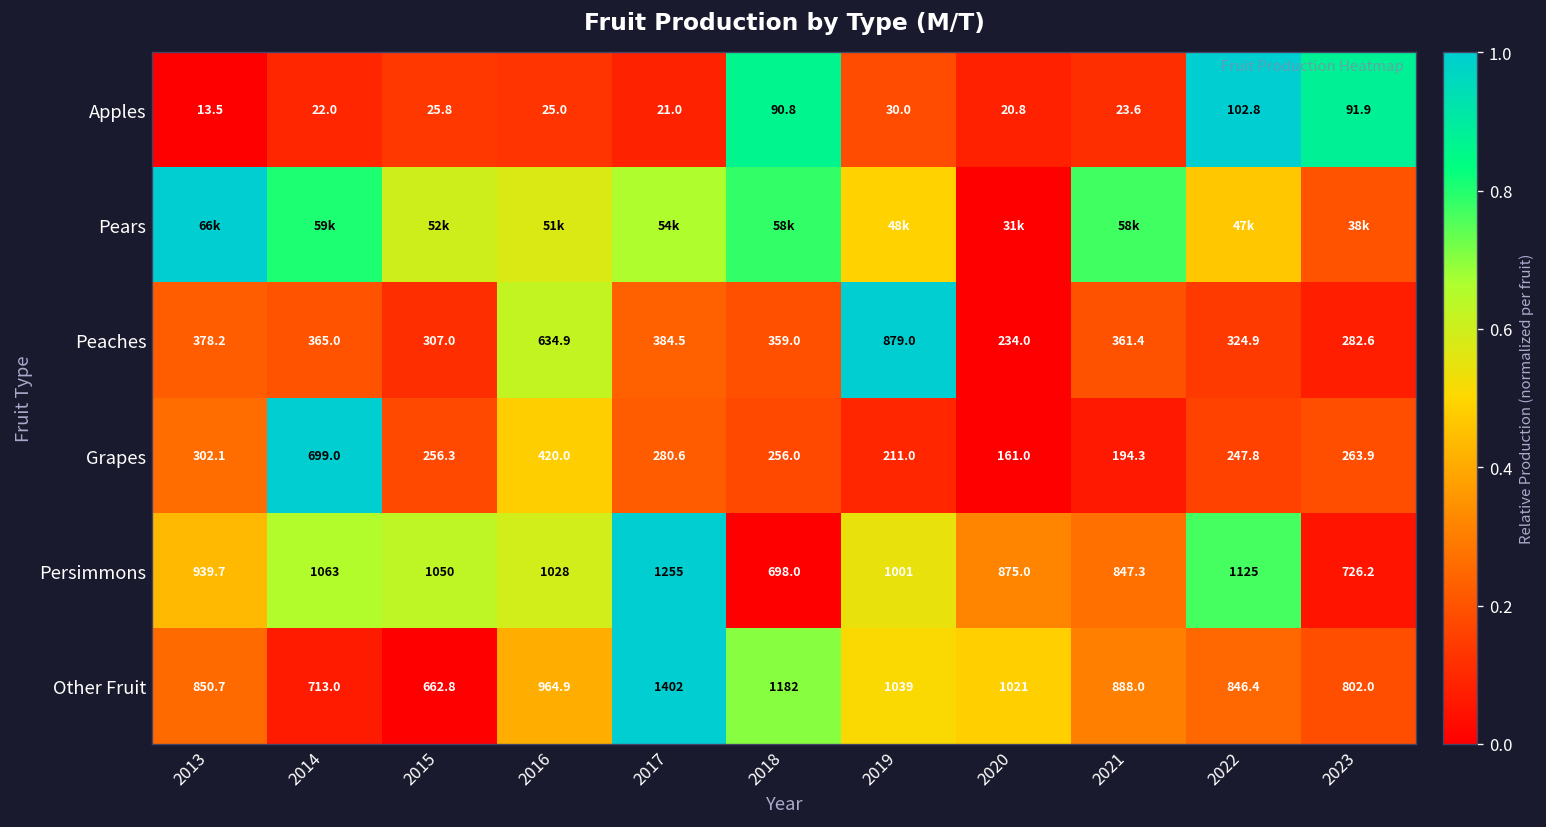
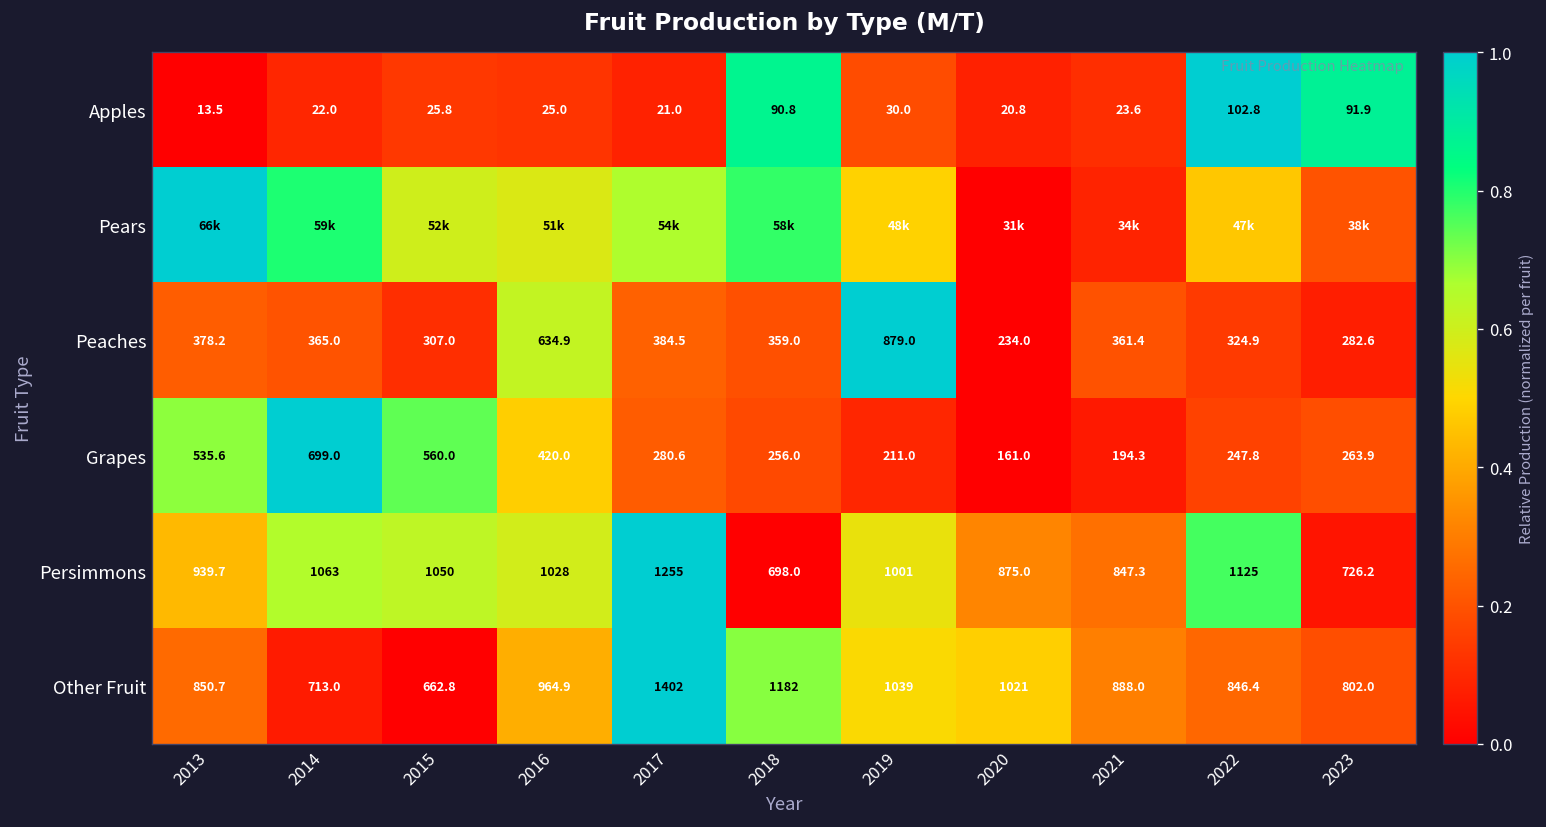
Pears, 2021: 58k -> 34k
Grapes, 2013: 302.1 -> 535.6
Grapes, 2015: 256.3 -> 560.0
